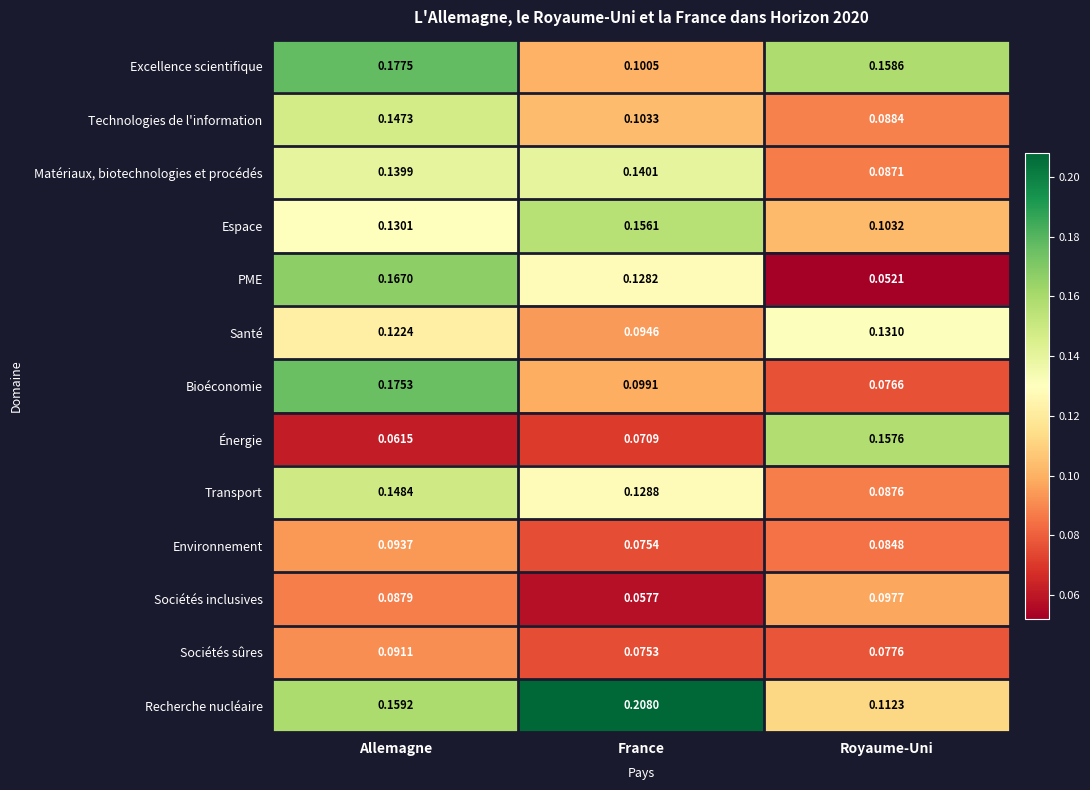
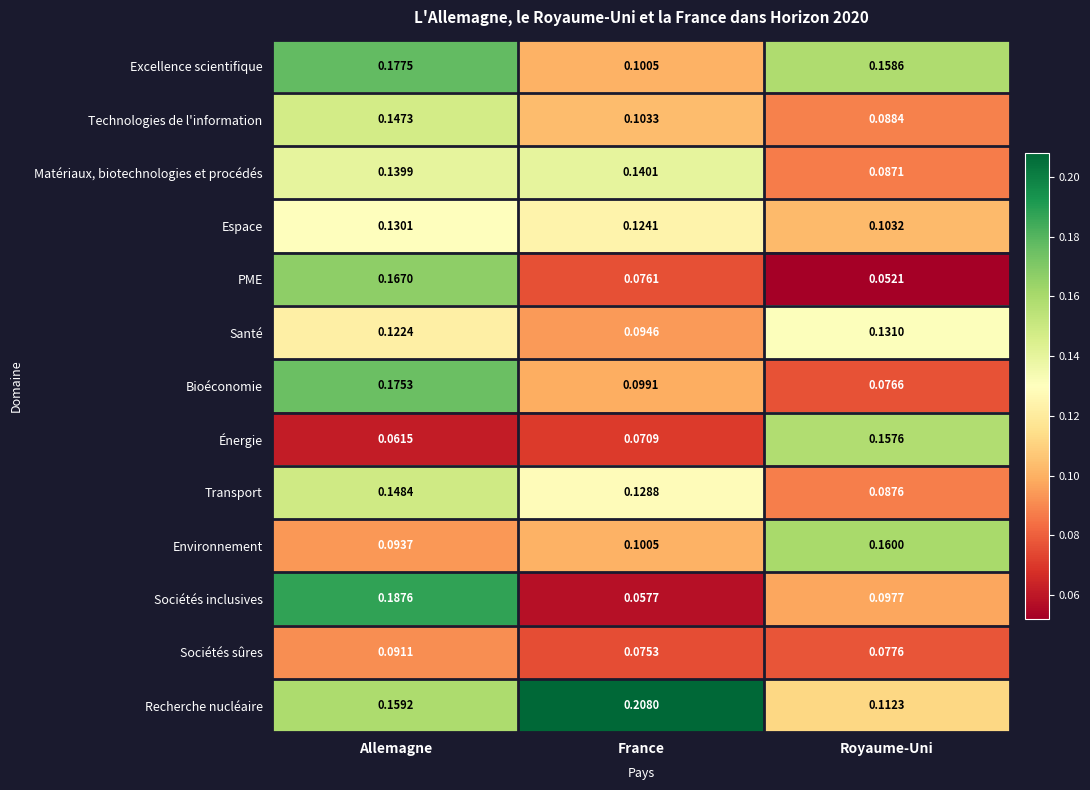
Espace, France: 0.1561 -> 0.1241
PME, France: 0.1282 -> 0.0761
Environnement, France: 0.0754 -> 0.1005
Environnement, Royaume-Uni: 0.0848 -> 0.1600
Sociétés inclusives, Allemagne: 0.0879 -> 0.1876
